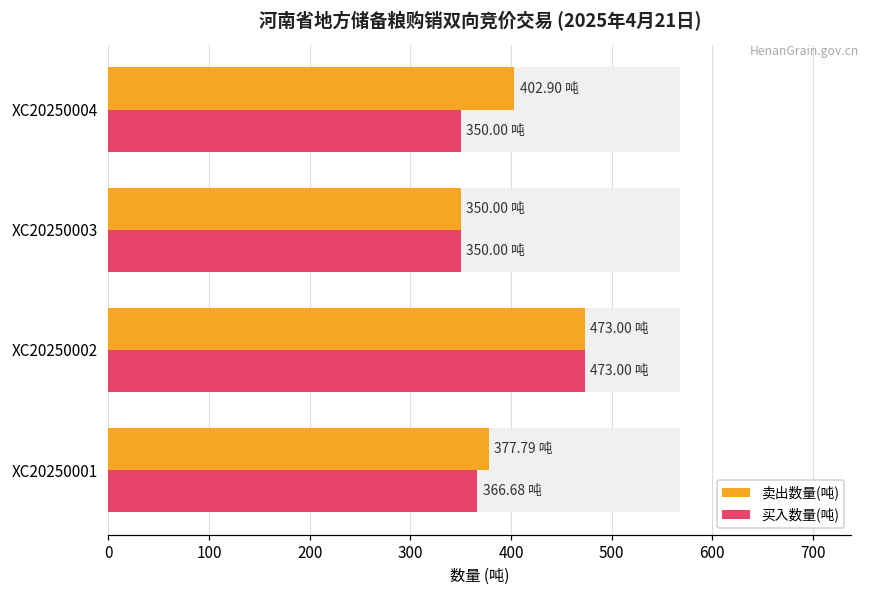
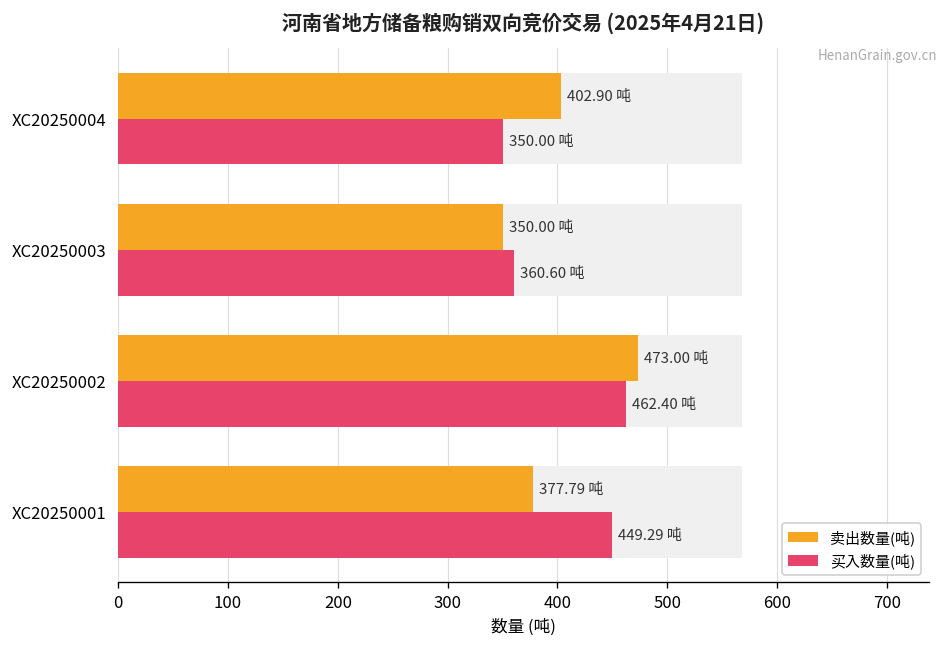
买入数量(吨), XC20250003: 350.00 -> 360.60
买入数量(吨), XC20250002: 473.00 -> 462.40
买入数量(吨), XC20250001: 366.68 -> 449.29
